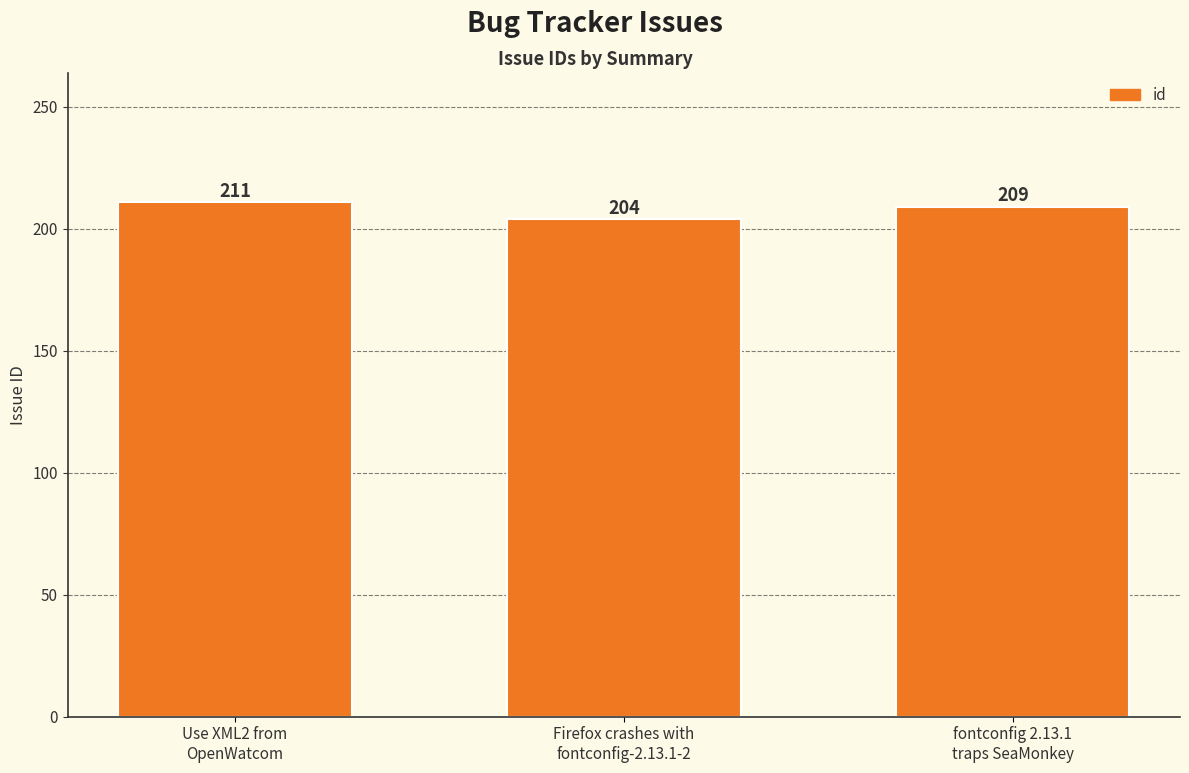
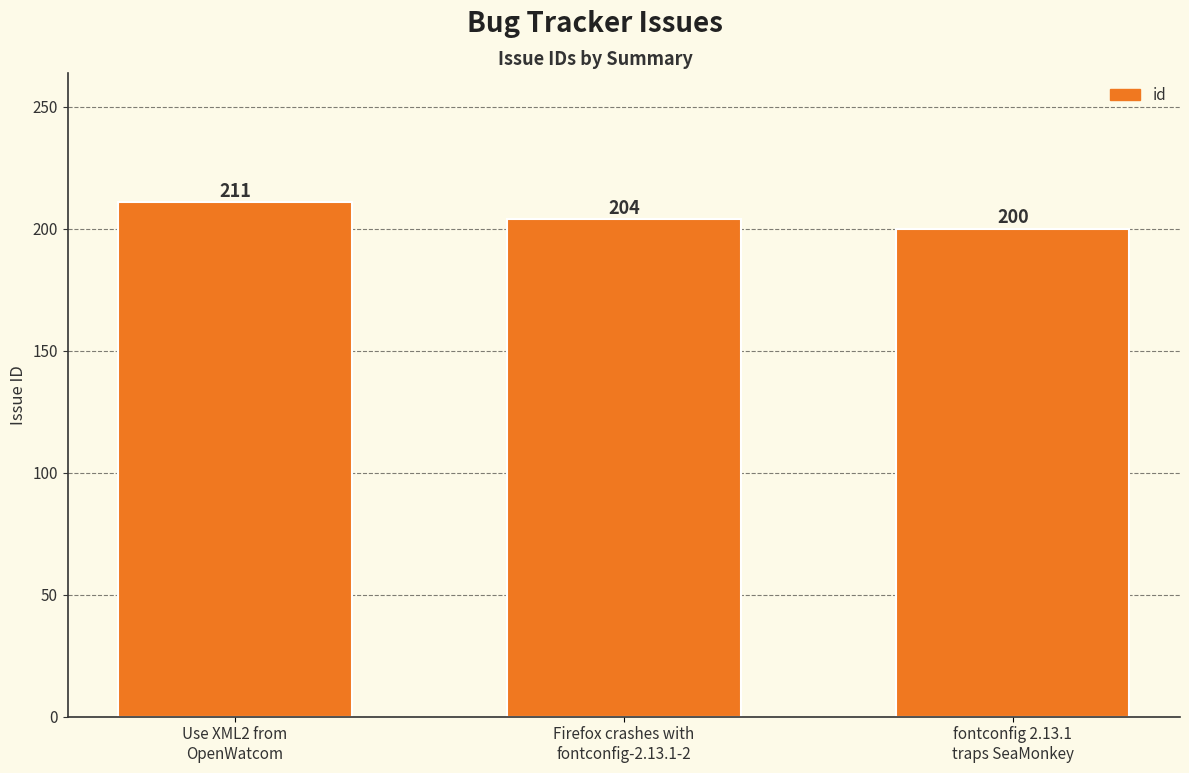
fontconfig 2.13.1 traps SeaMonkey: 209 -> 200
